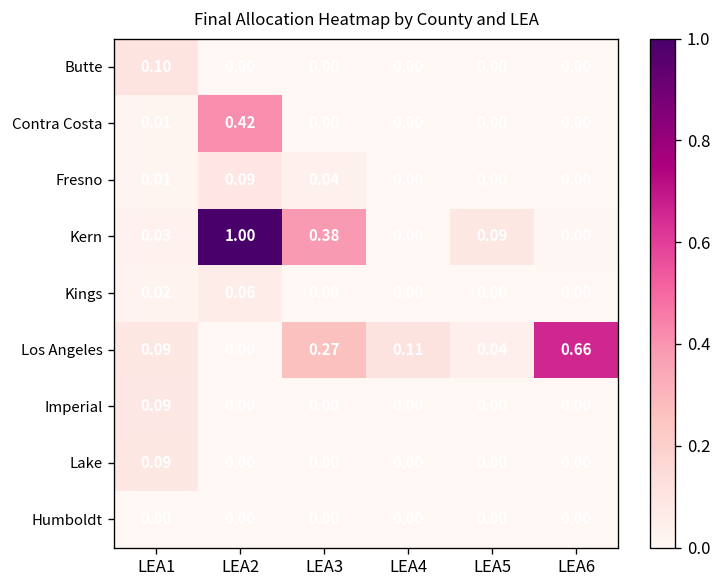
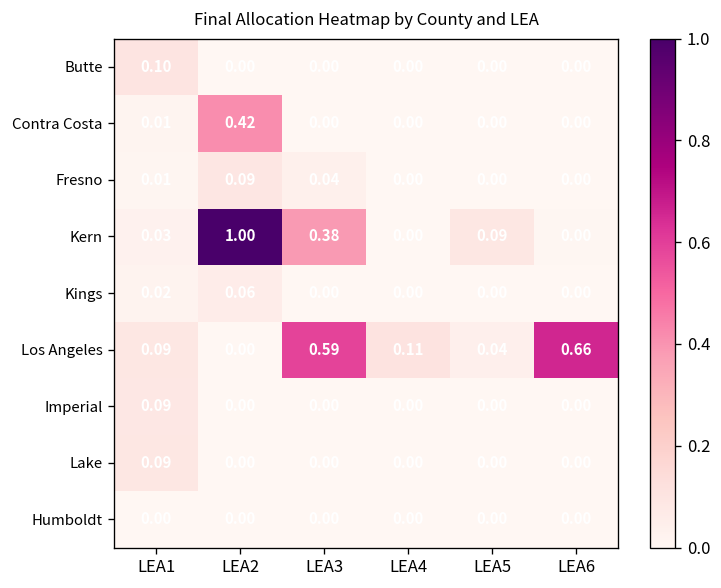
Los Angeles, LEA3: 0.27 -> 0.59
